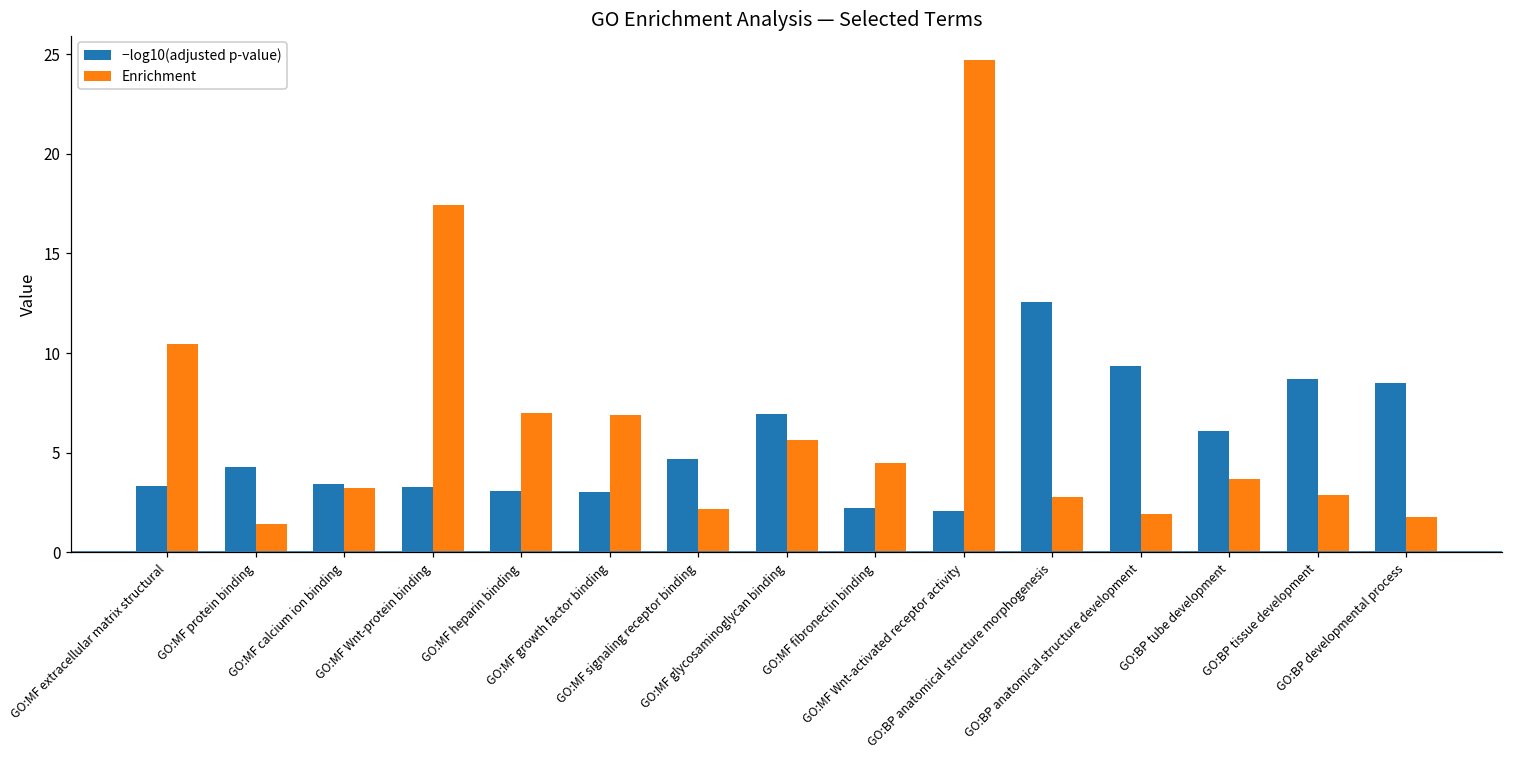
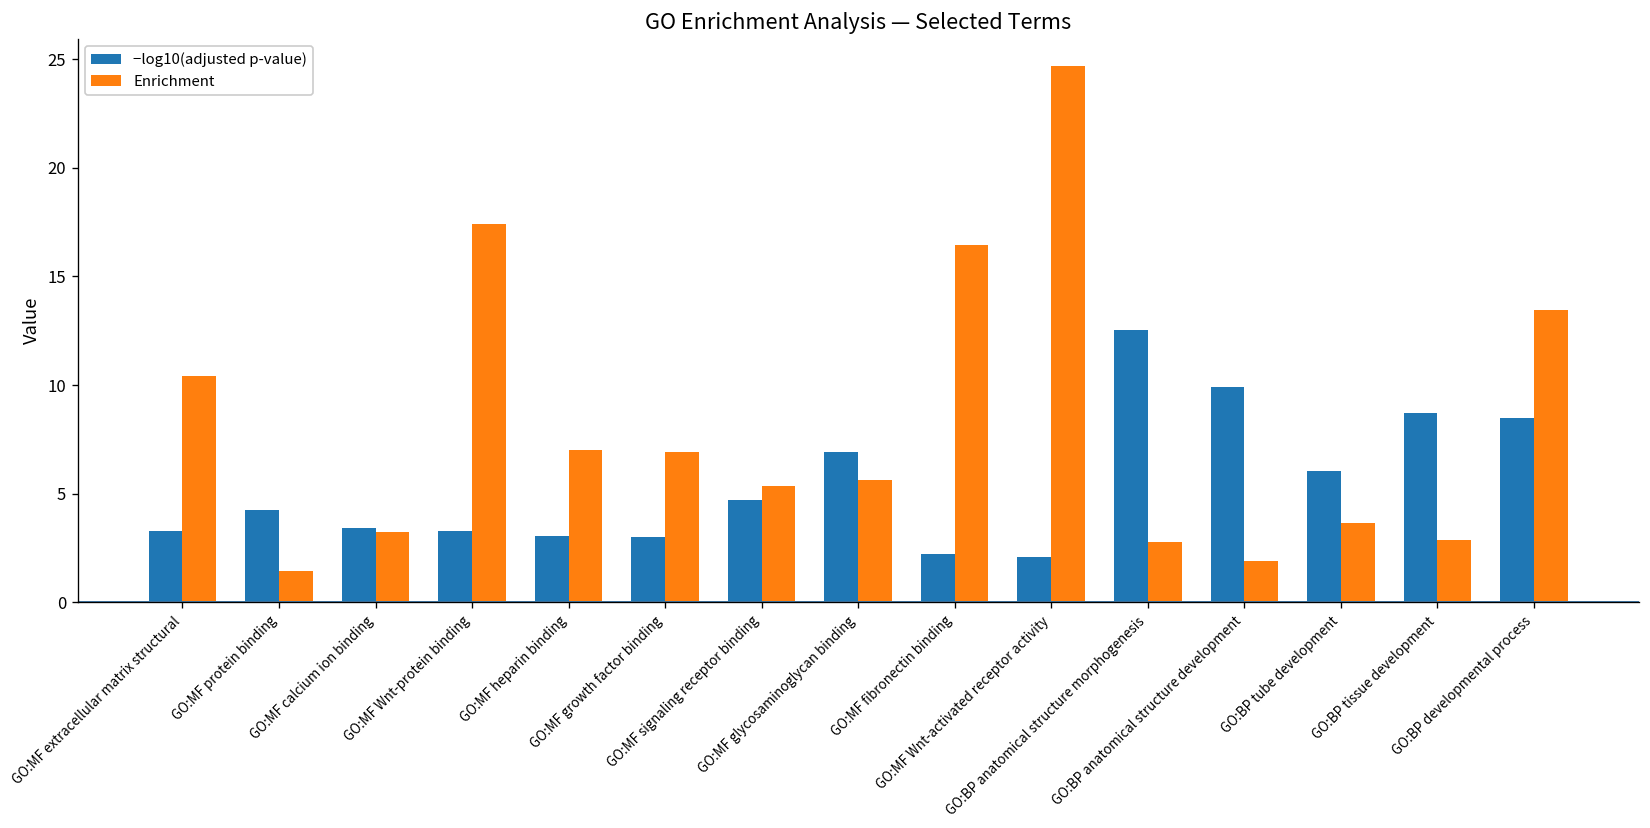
Enrichment, GO:MF signaling receptor binding: 2.2 -> 5.3
Enrichment, GO:MF fibronectin binding: 4.5 -> 16.5
−log10(adjusted p-value), GO:BP anatomical structure development: 9.3 -> 9.9
Enrichment, GO:BP developmental process: 1.8 -> 13.5
